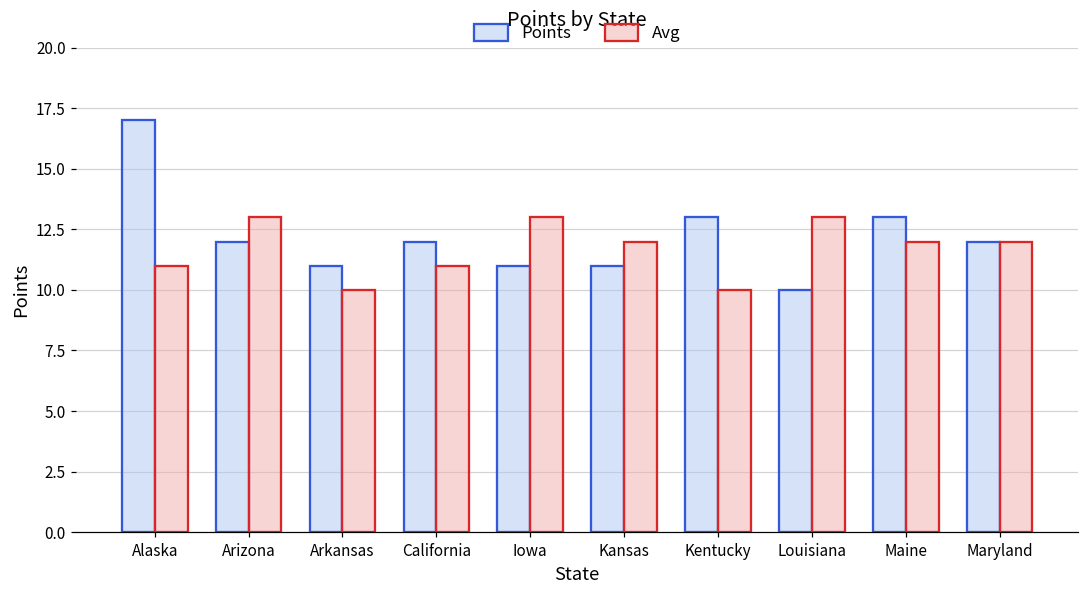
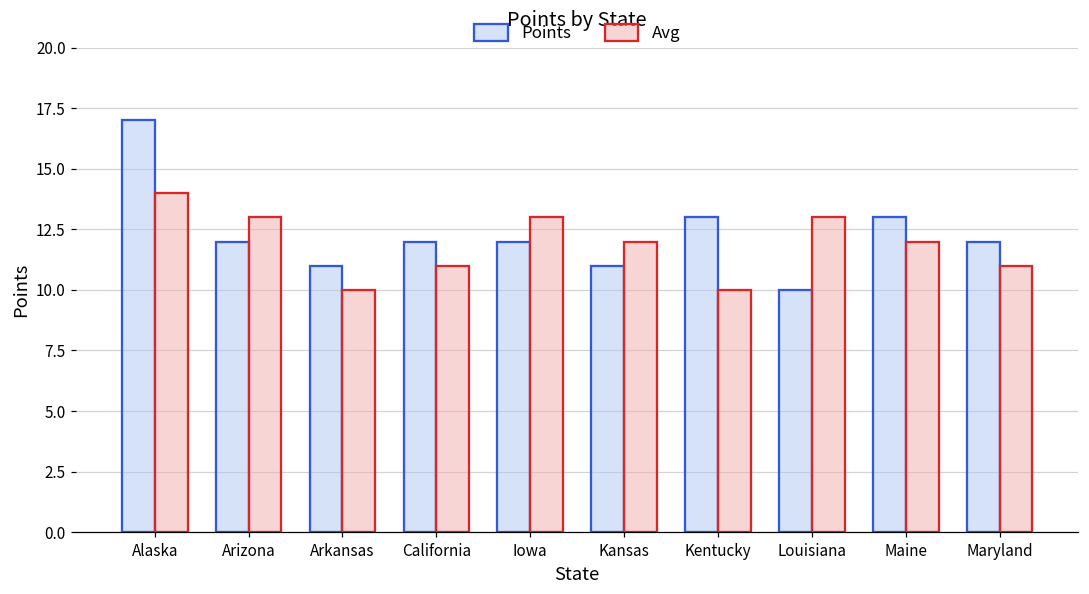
Avg, Alaska: 11 -> 14
Points, Iowa: 11 -> 12
Avg, Maryland: 12 -> 11
